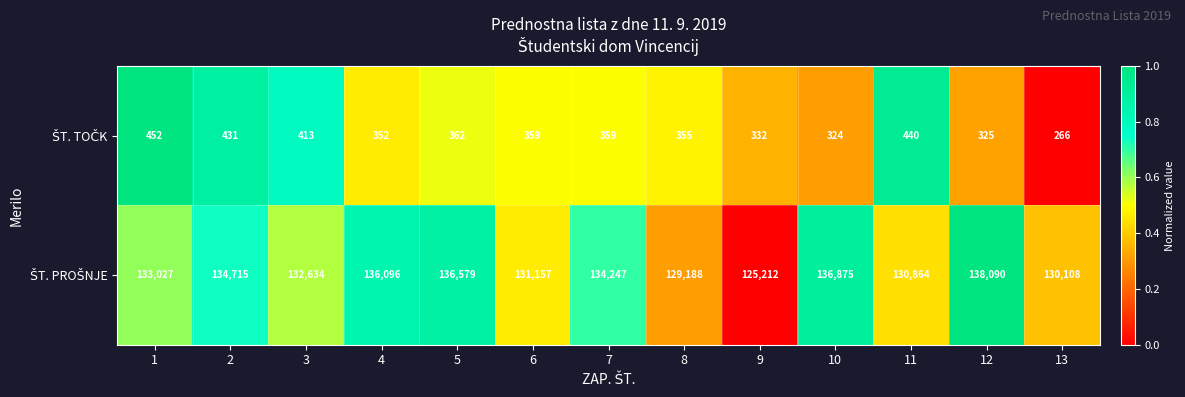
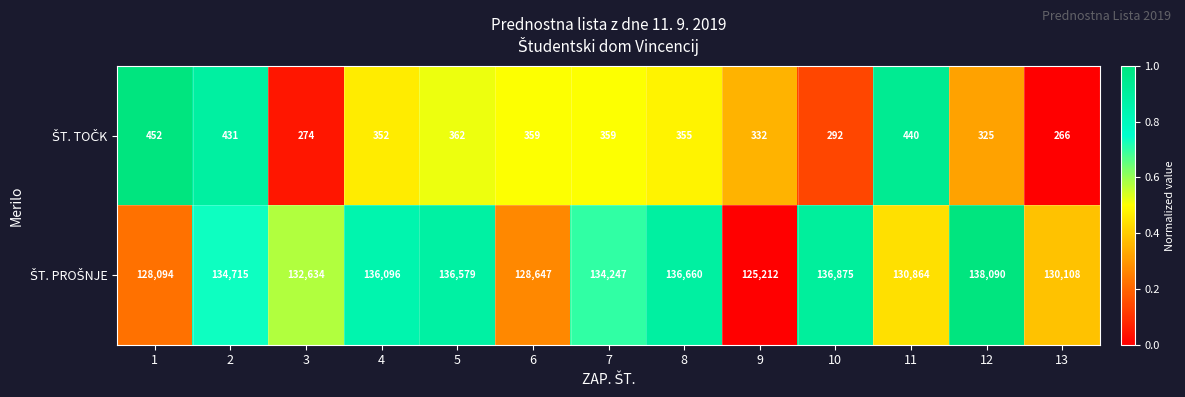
ŠT. TOČK, 3: 413 -> 274
ŠT. TOČK, 10: 324 -> 292
ŠT. PROŠNJE, 1: 133,027 -> 128,094
ŠT. PROŠNJE, 6: 131,157 -> 128,647
ŠT. PROŠNJE, 8: 129,188 -> 136,660
